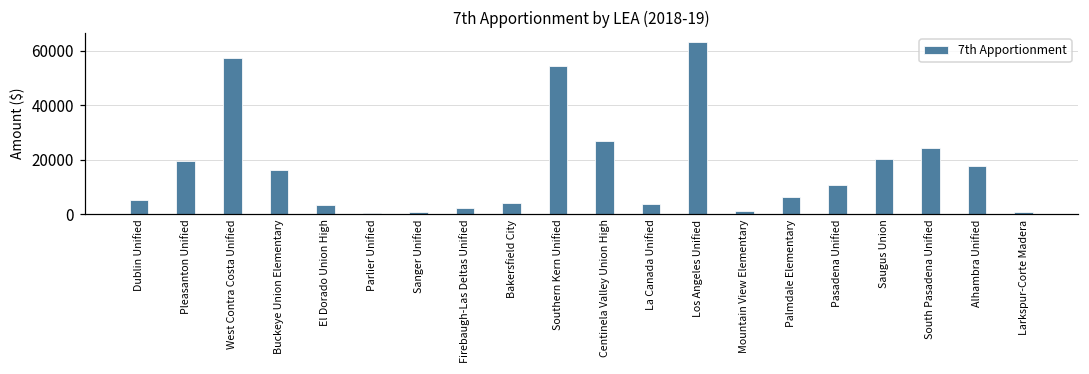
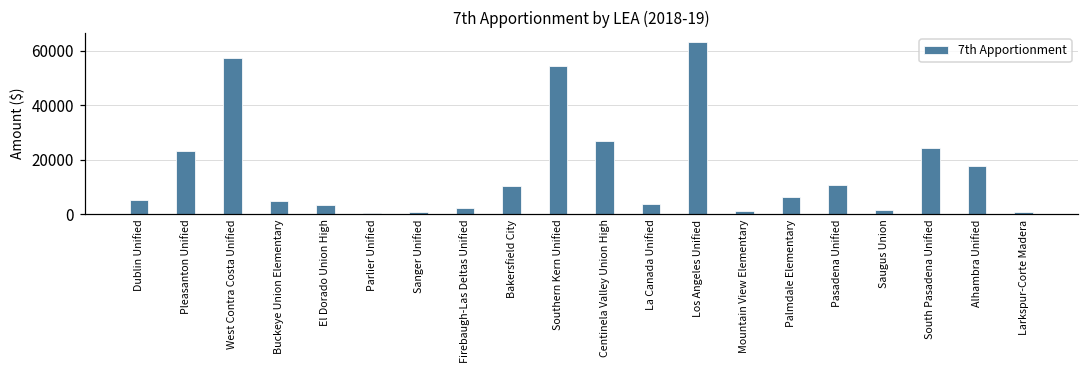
Pleasanton Unified: 20000 -> 23000
Buckeye Union Elementary: 16000 -> 5000
Bakersfield City: 4000 -> 10000
Saugus Union: 20000 -> 2000
